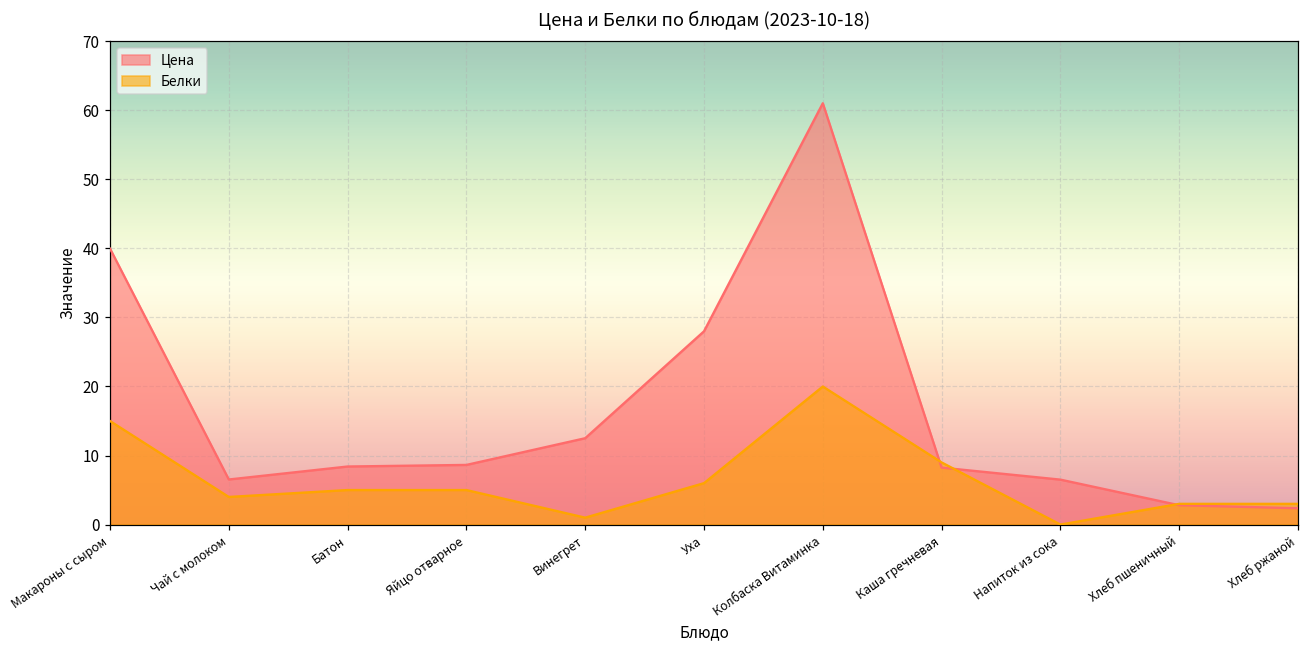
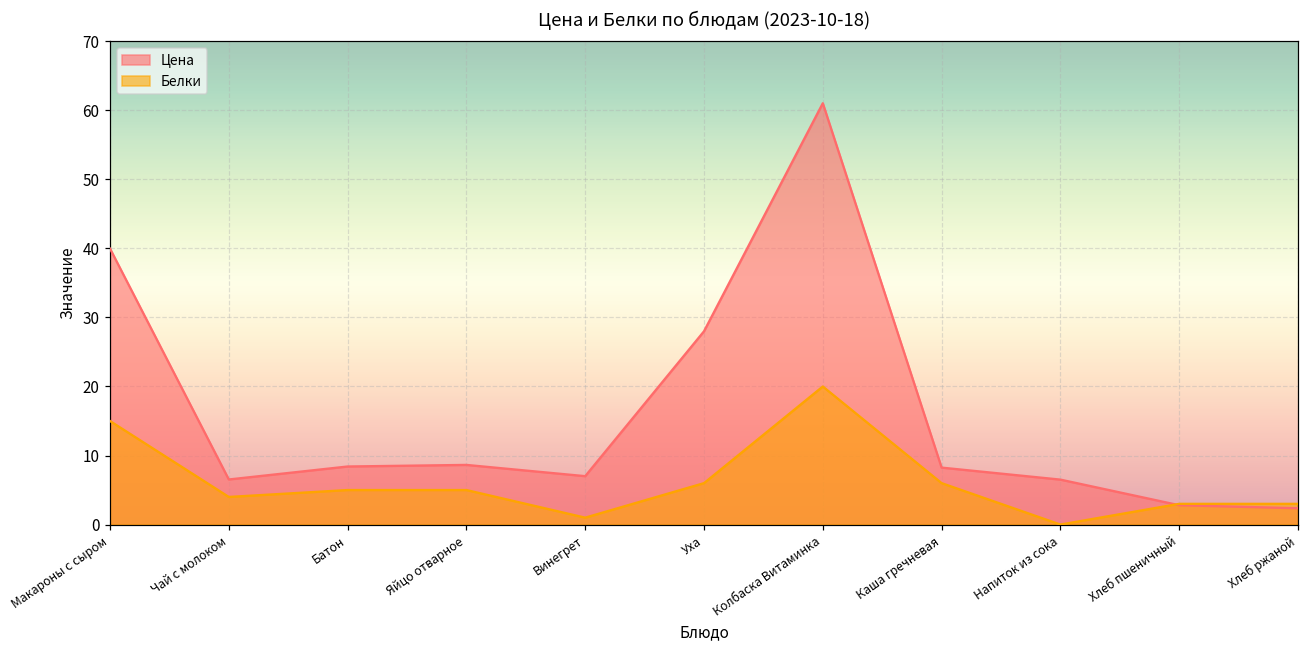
Цена, Винегрет: 13 -> 7
Белки, Каша гречневая: 9 -> 6
